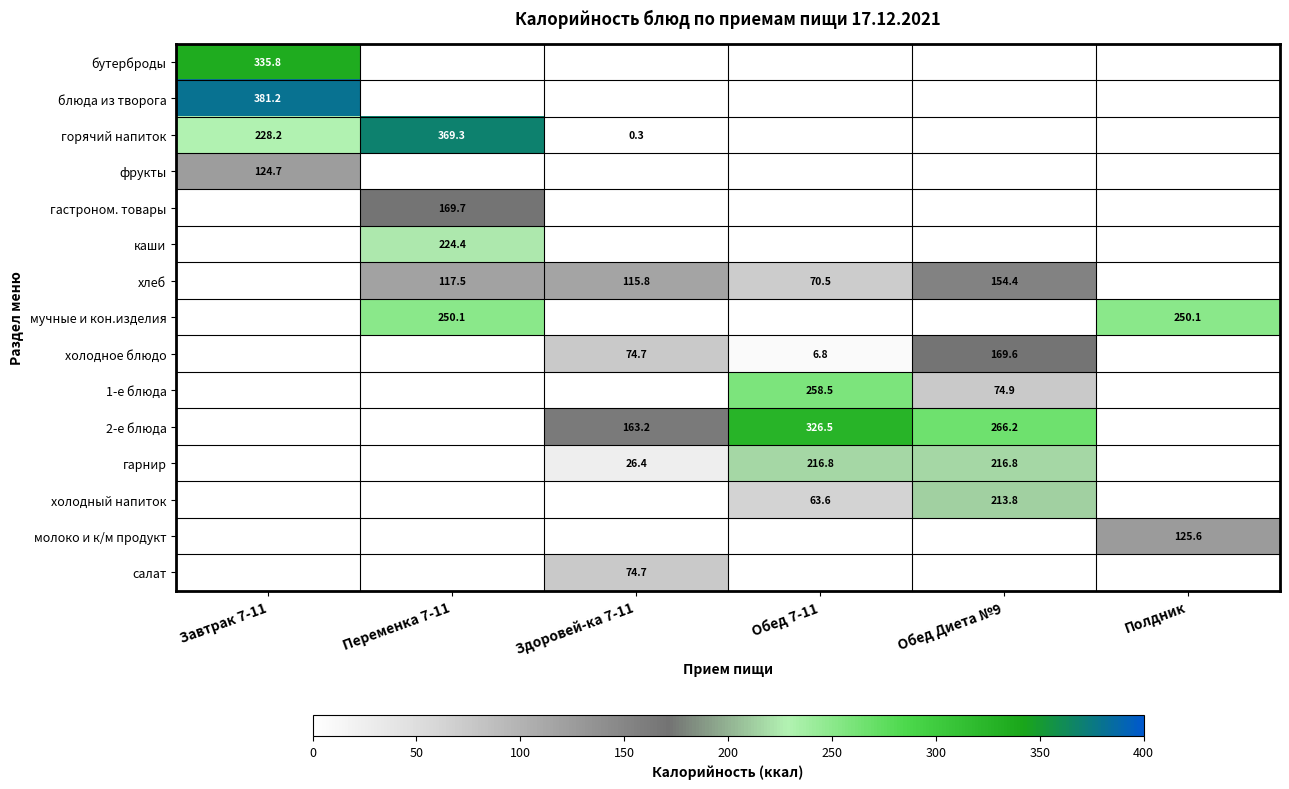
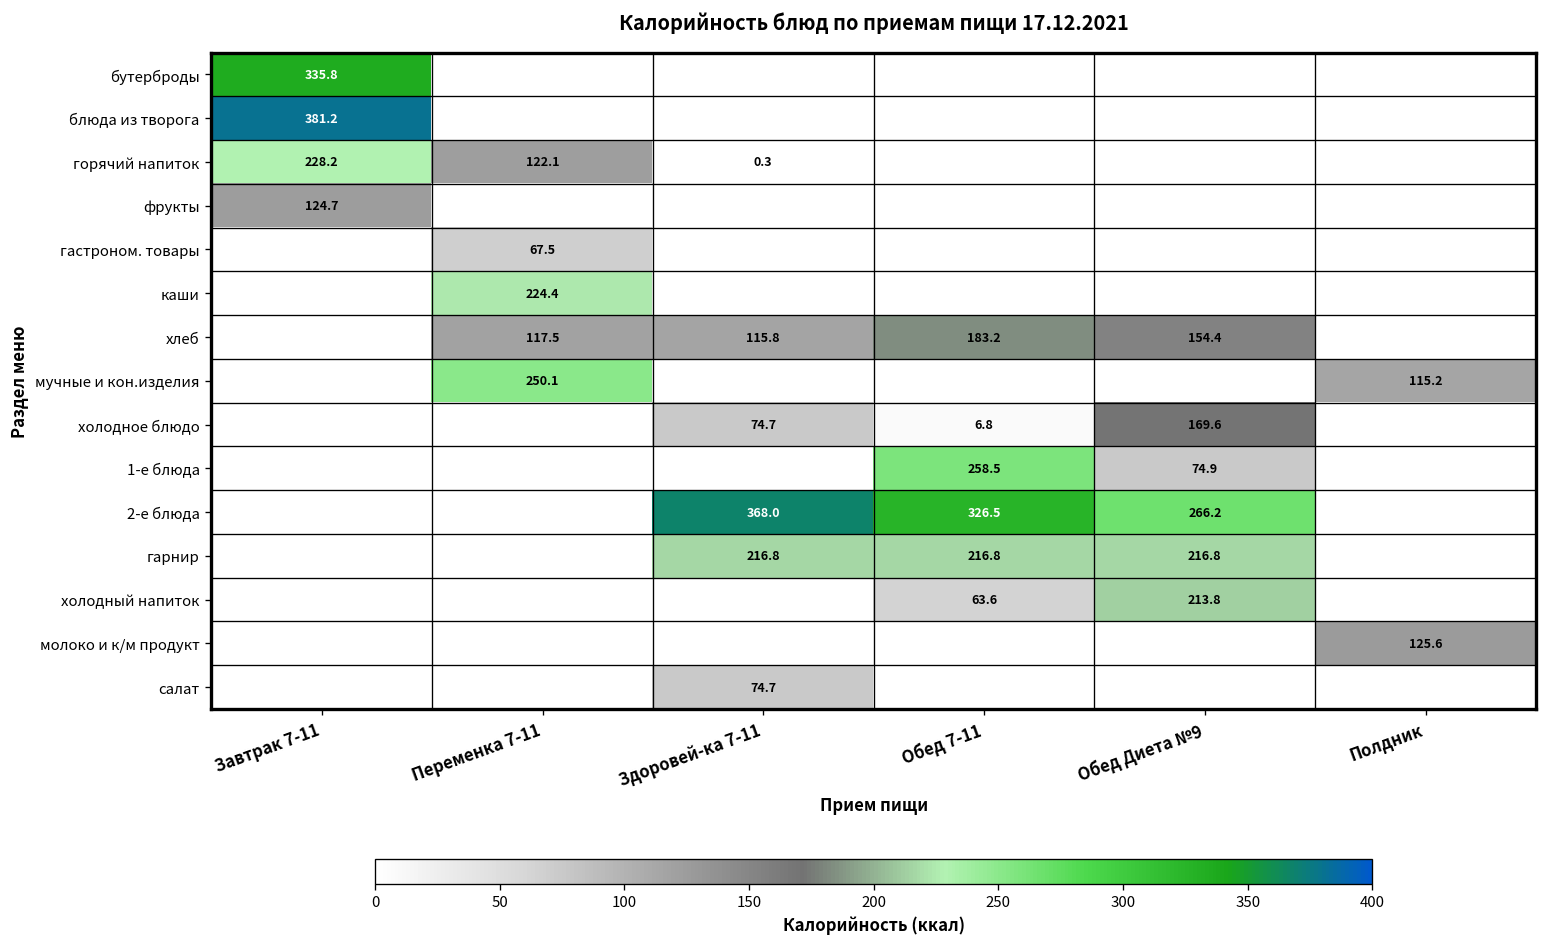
горячий напиток, Переменка 7-11: 369.3 -> 122.1
гастроном. товары, Переменка 7-11: 169.7 -> 67.5
хлеб, Обед 7-11: 70.5 -> 183.2
мучные и кон.изделия, Полдник: 250.1 -> 115.2
2-е блюда, Здоровей-ка 7-11: 163.2 -> 368.0
гарнир, Здоровей-ка 7-11: 26.4 -> 216.8
